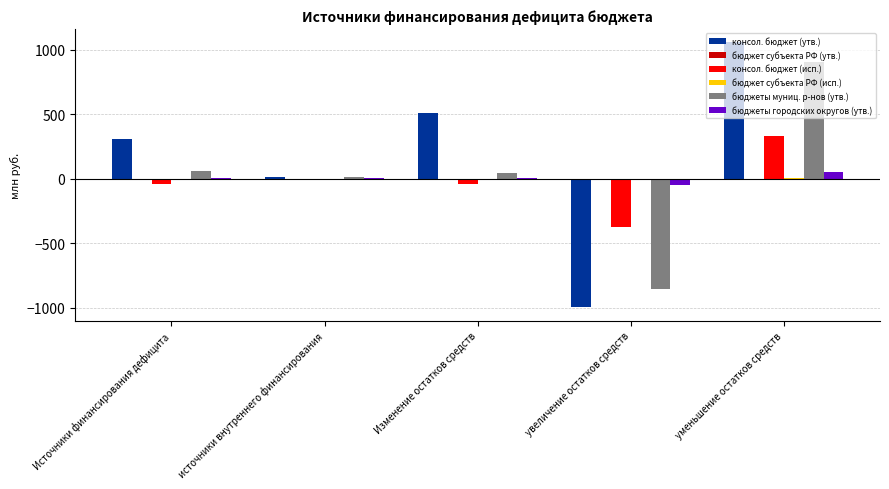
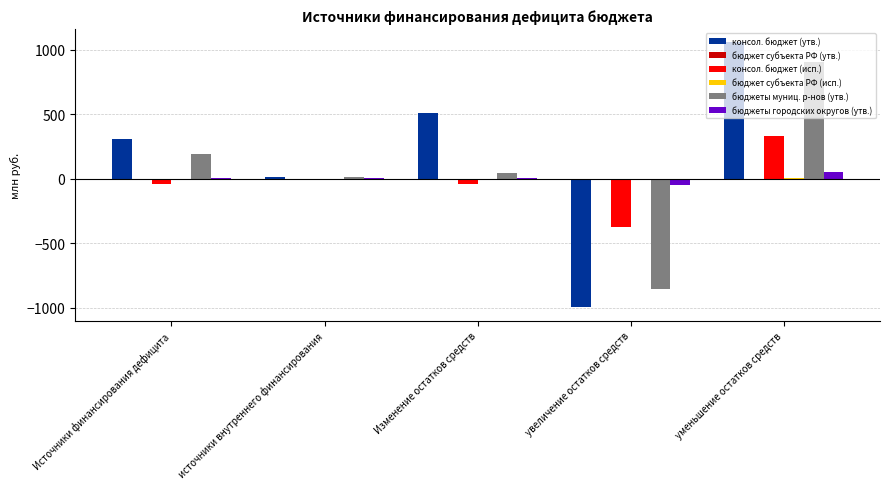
бюджеты муниц. р-нов (утв.), Источники финансирования дефицита: 50 -> 190
